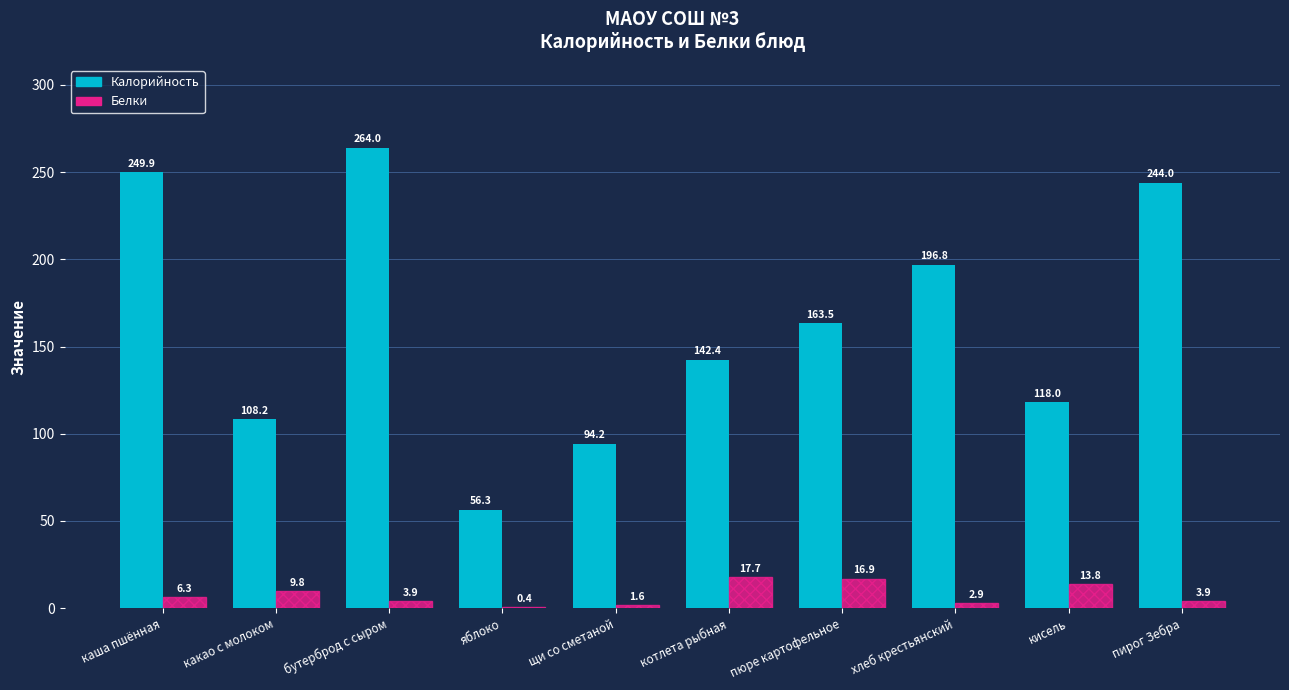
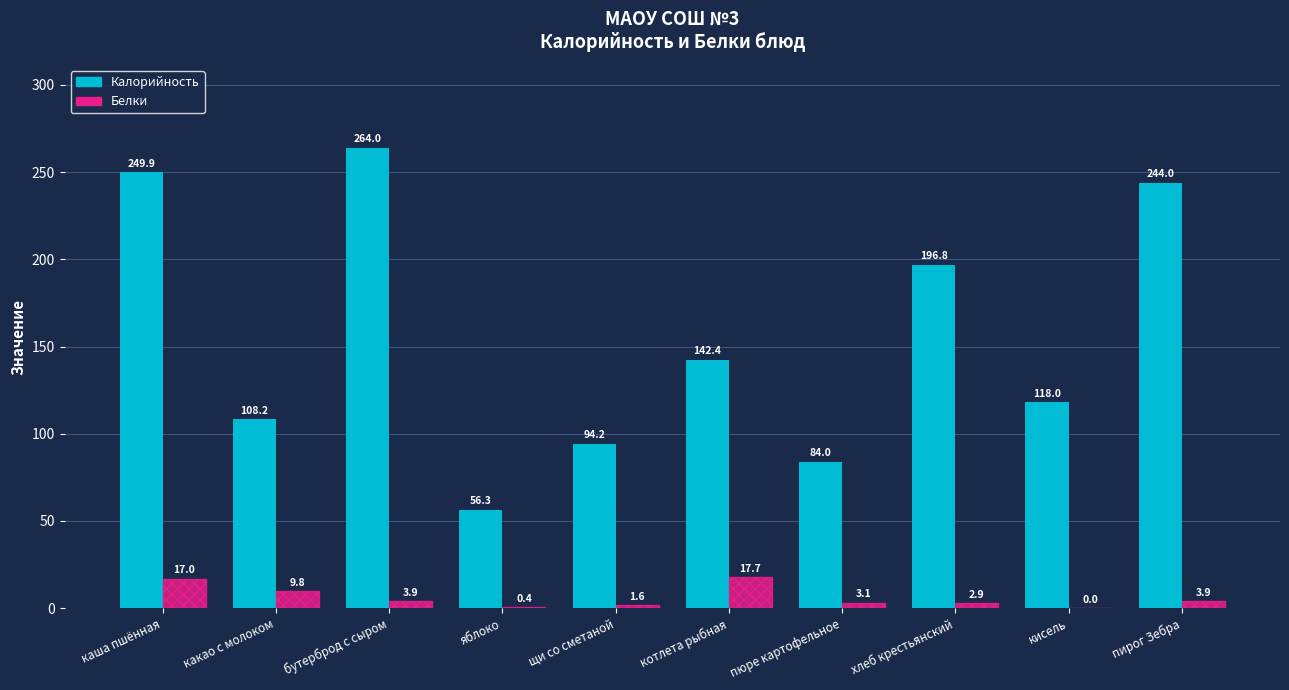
Белки, каша пшённая: 6.3 -> 17.0
Калорийность, пюре картофельное: 163.5 -> 84.0
Белки, пюре картофельное: 16.9 -> 3.1
Белки, кисель: 13.8 -> 0.0
